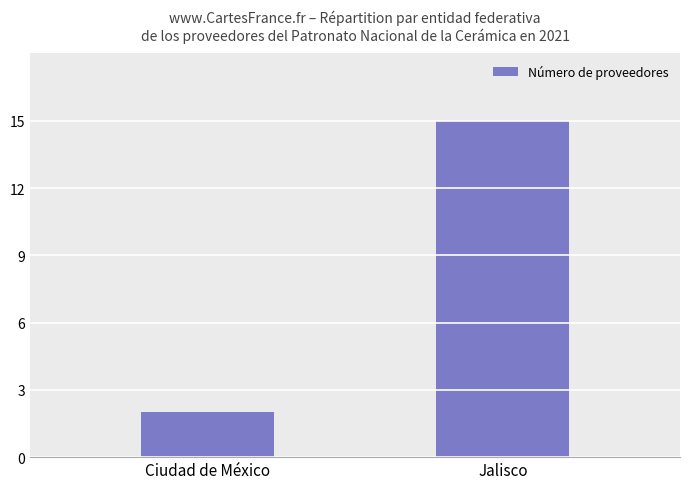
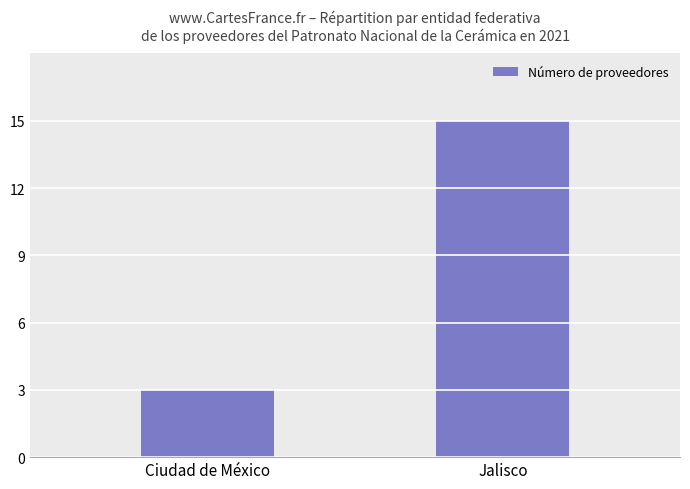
Ciudad de México: 2 -> 3
